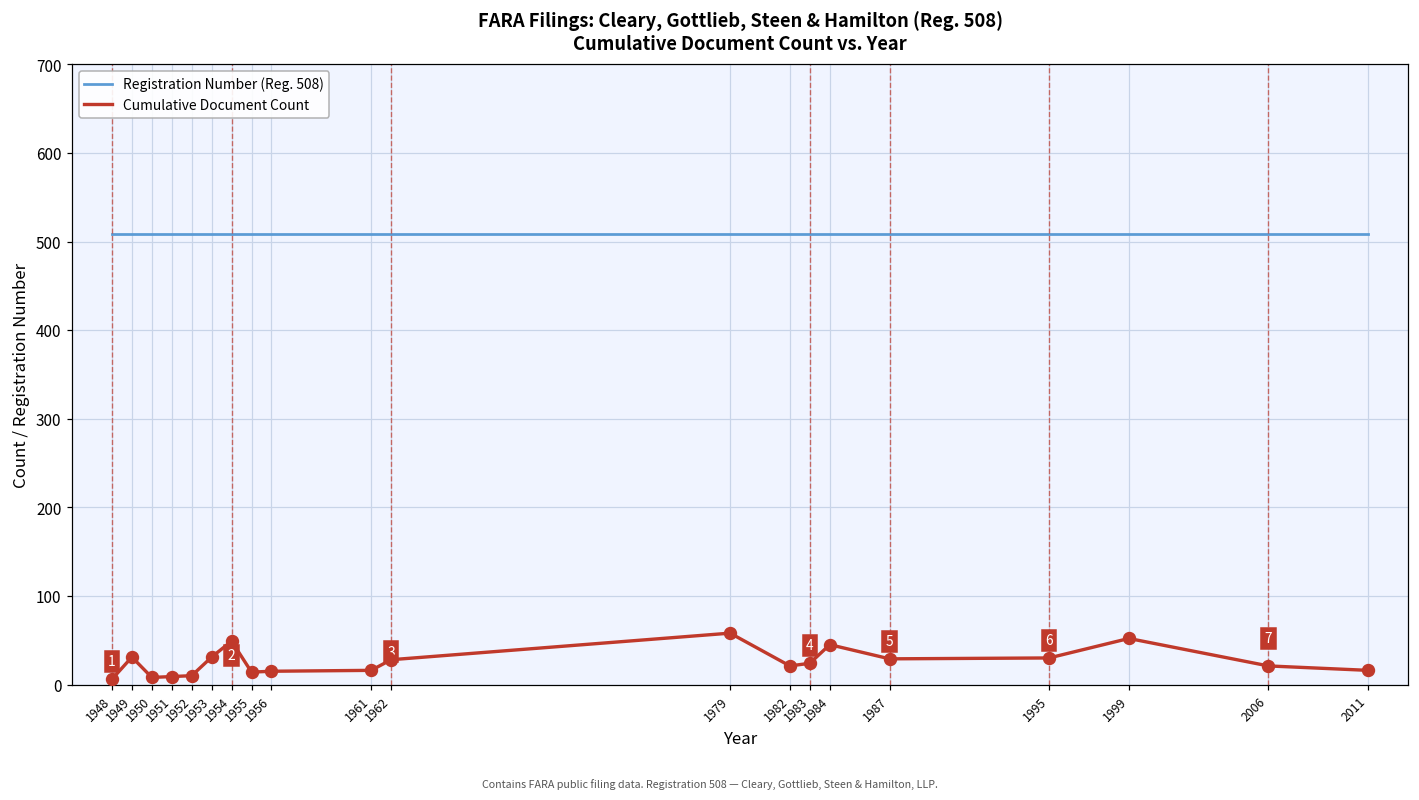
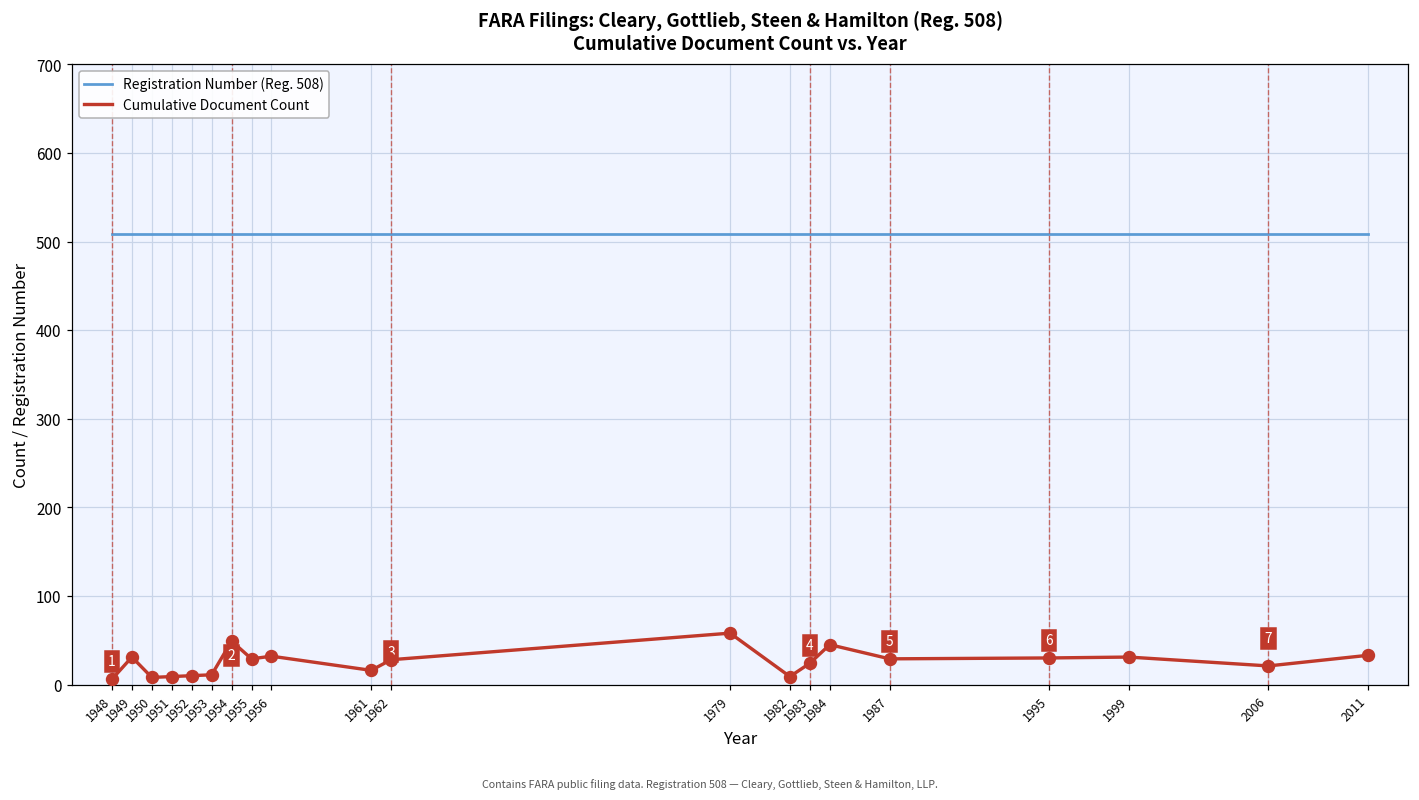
Cumulative Document Count, 1953: 30 -> 10
Cumulative Document Count, 1955: 10 -> 30
Cumulative Document Count, 1956: 20 -> 30
Cumulative Document Count, 1982: 20 -> 10
Cumulative Document Count, 1999: 50 -> 30
Cumulative Document Count, 2011: 20 -> 30
